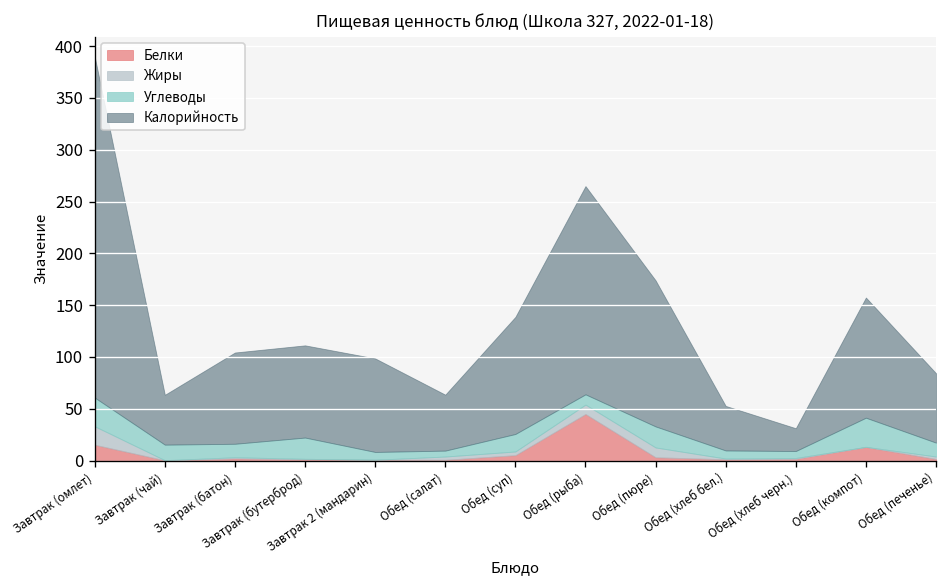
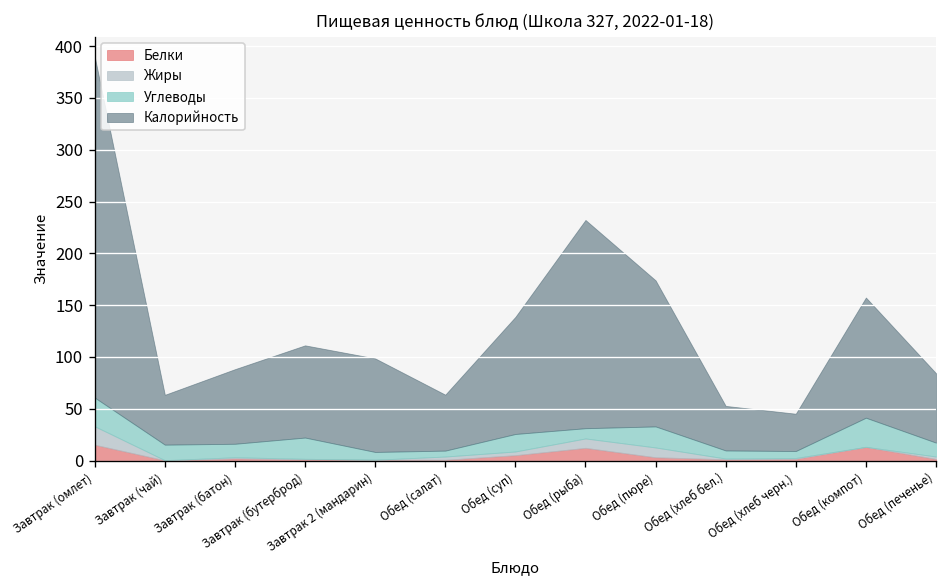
Калорийность, Завтрак (батон): 90 -> 70
Белки, Обед (рыба): 40 -> 10
Калорийность, Обед (хлеб черн.): 20 -> 40
